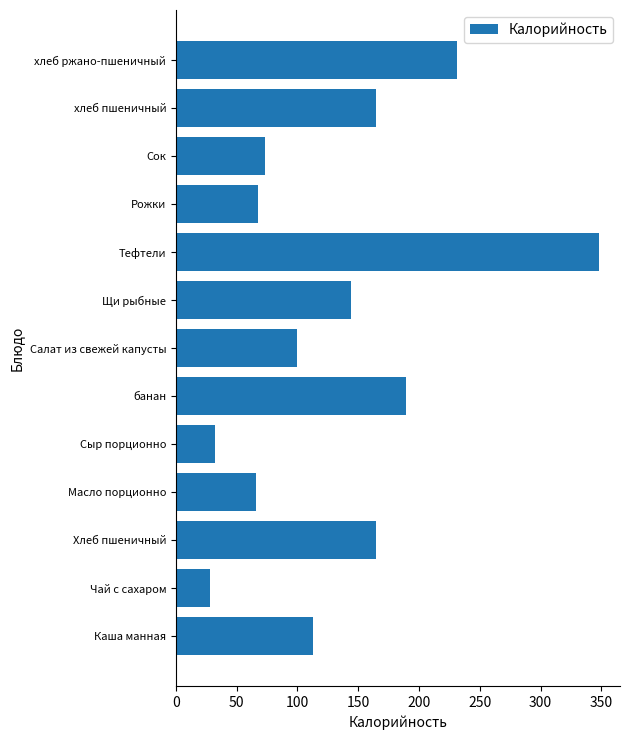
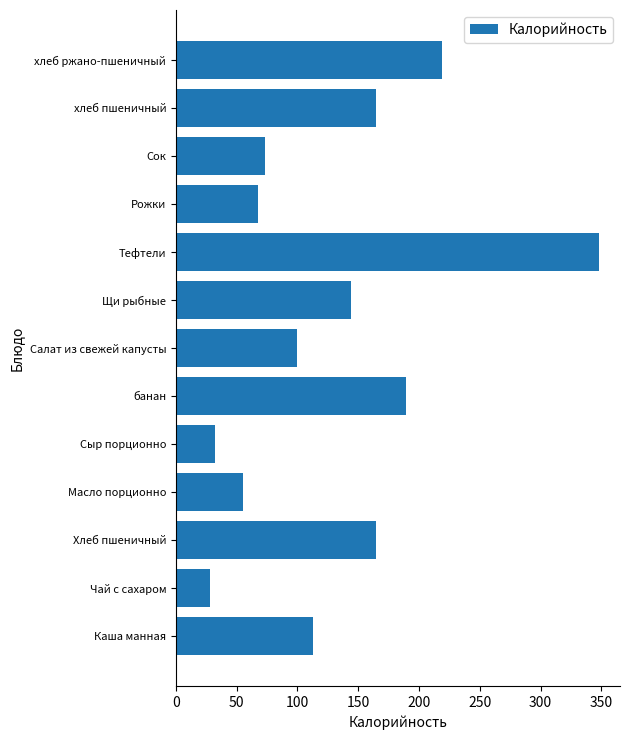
хлеб ржано-пшеничный: 231 -> 219
Масло порционно: 66 -> 55
